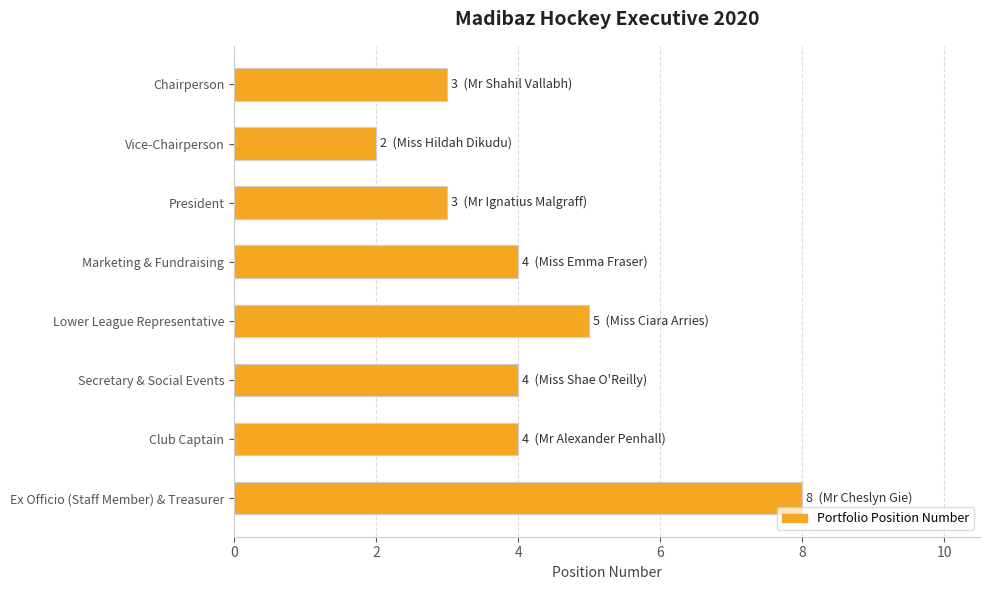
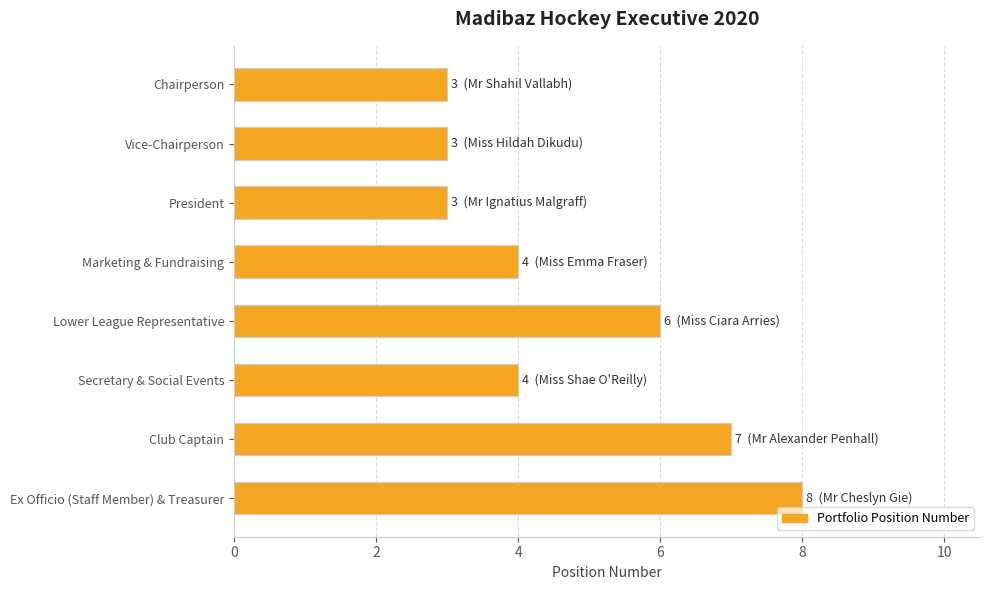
Vice-Chairperson: 2 -> 3
Lower League Representative: 5 -> 6
Club Captain: 4 -> 7
